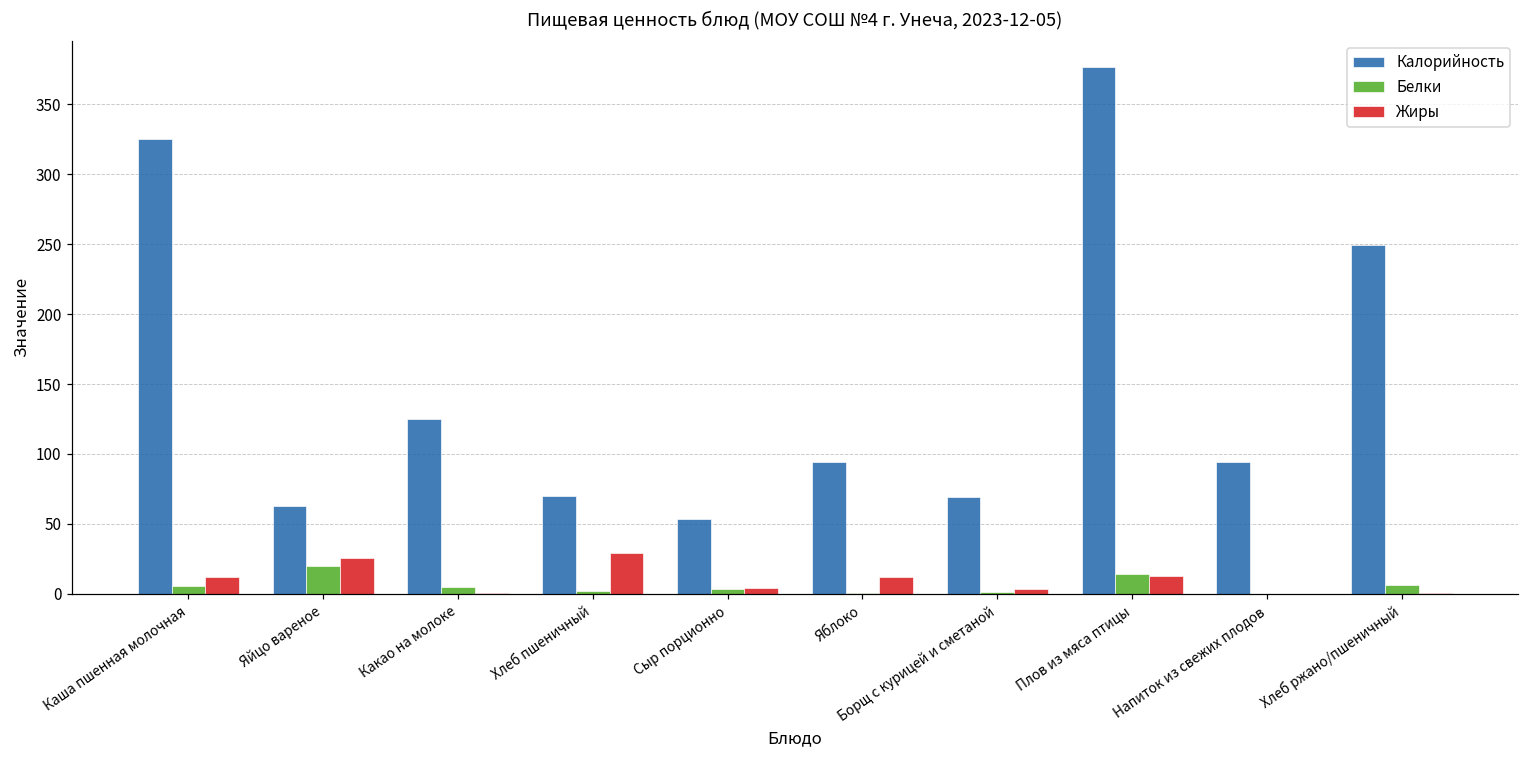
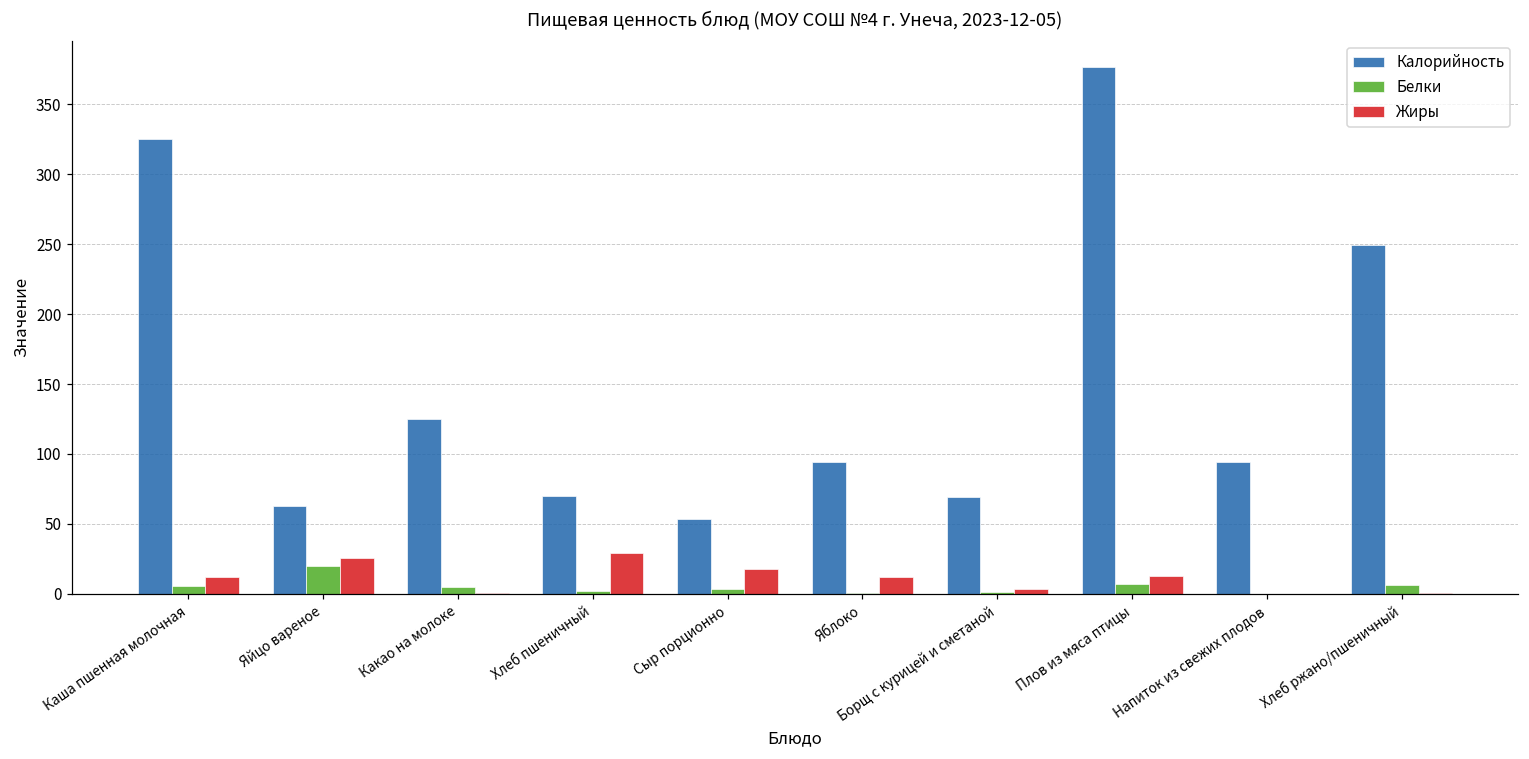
Жиры, Сыр порционно: 4 -> 17
Белки, Плов из мяса птицы: 14 -> 7
